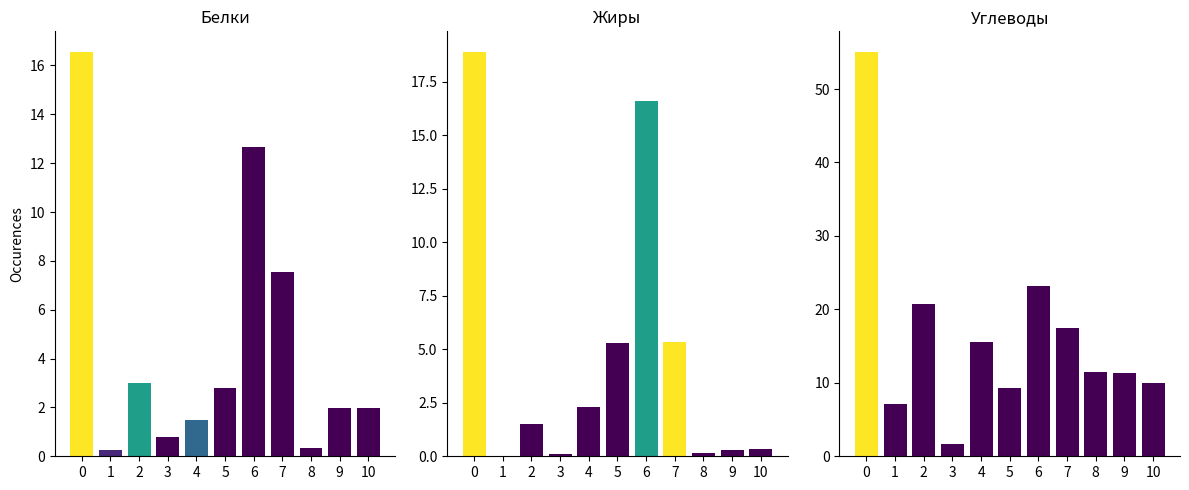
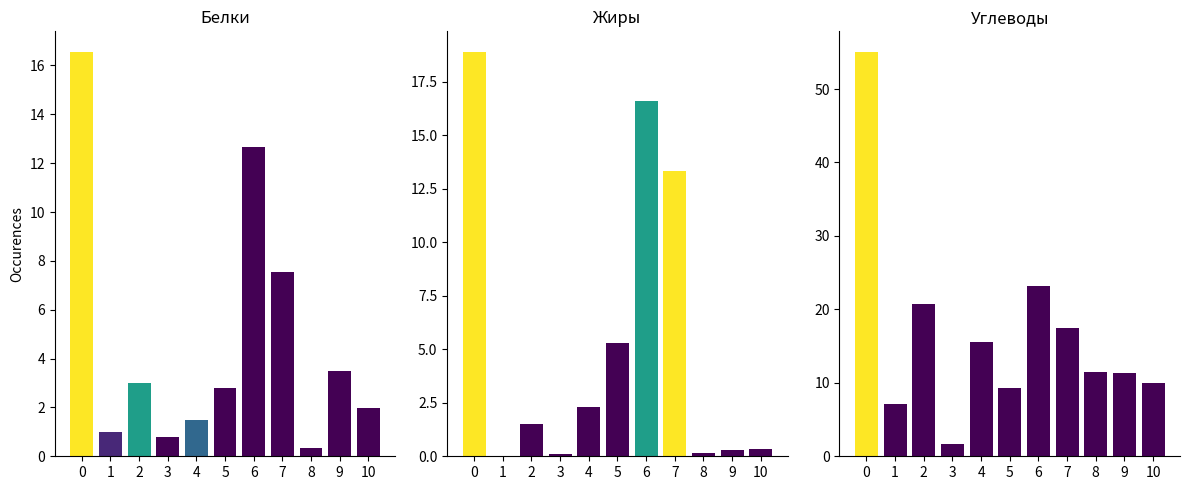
Белки, 1: 0.2 -> 1.0
Белки, 9: 2.0 -> 3.5
Жиры, 7: 5.4 -> 13.3
